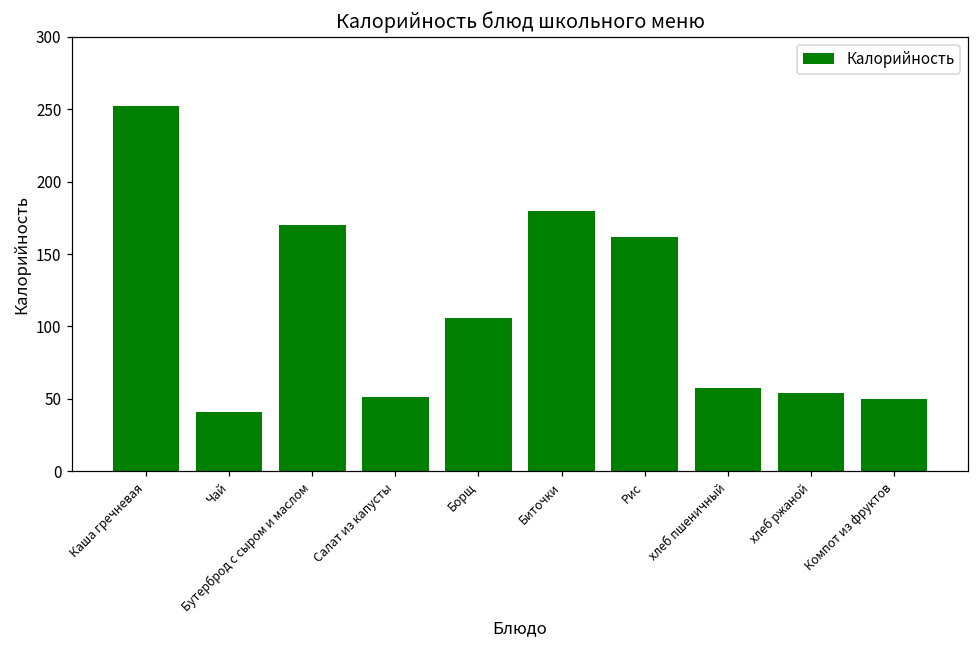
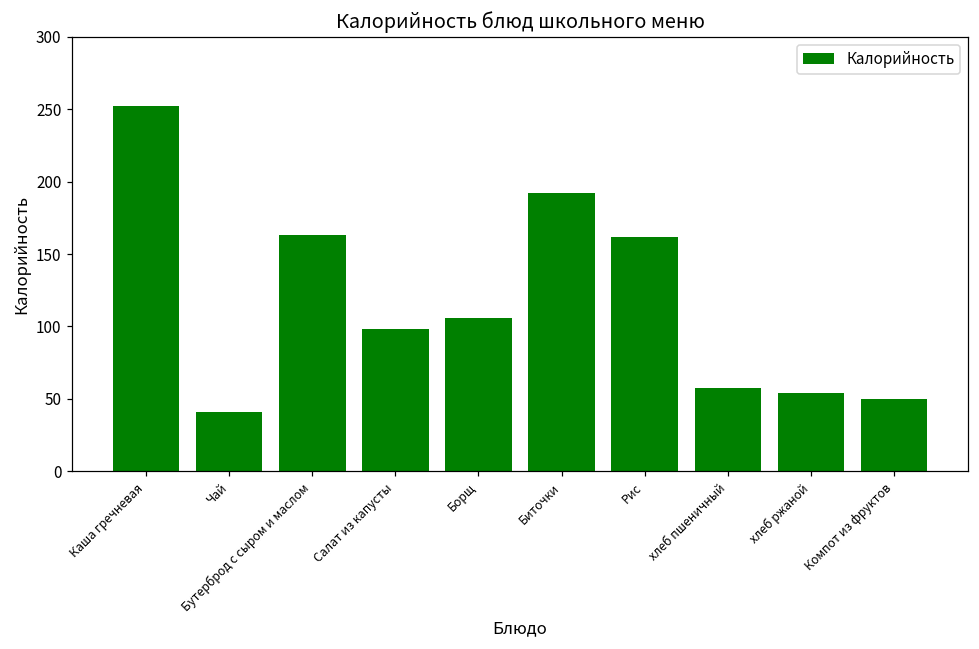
Бутерброд с сыром и маслом: 170 -> 163
Салат из капусты: 51 -> 98
Биточки: 180 -> 192
